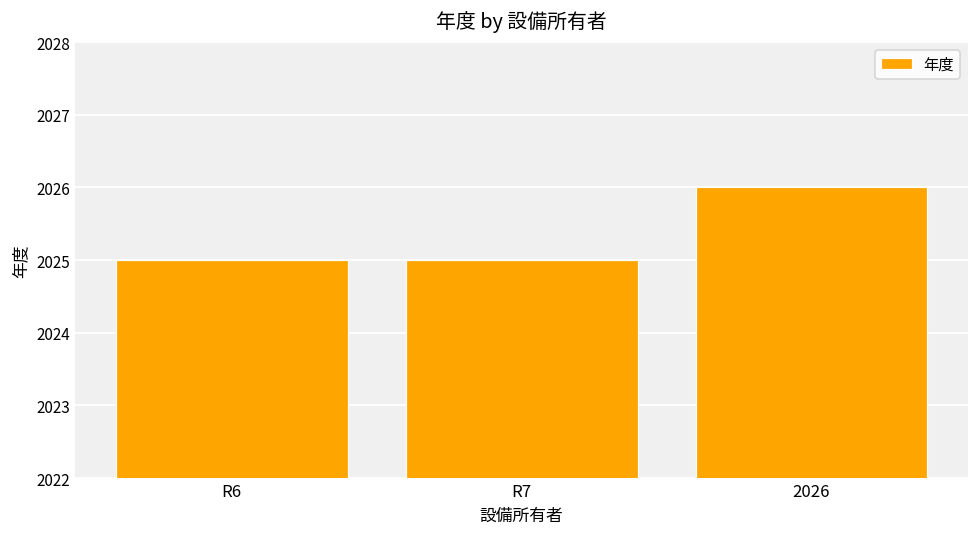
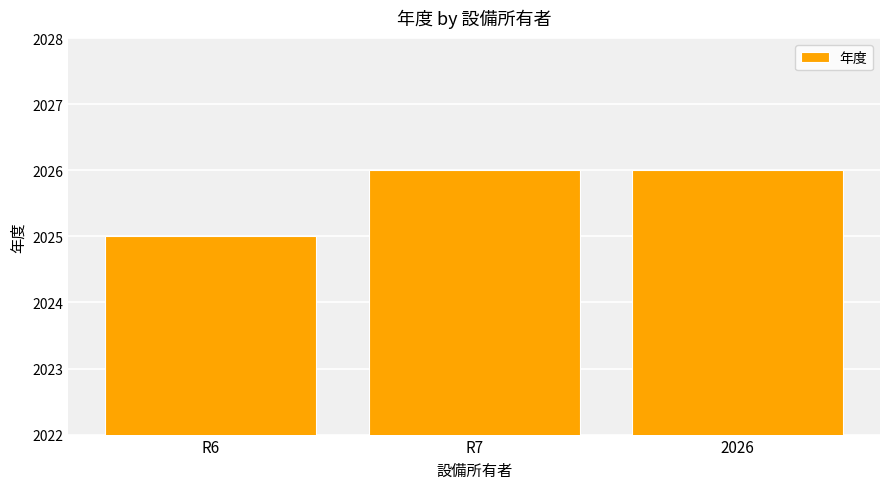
R7: 2025 -> 2026
